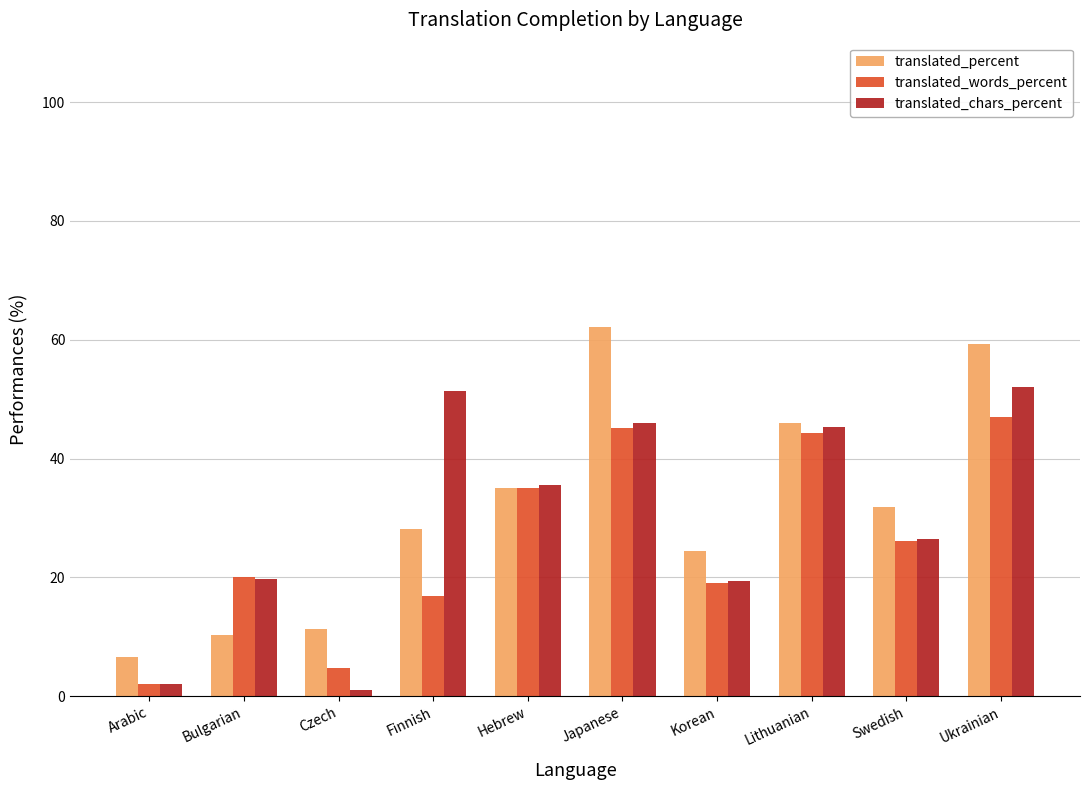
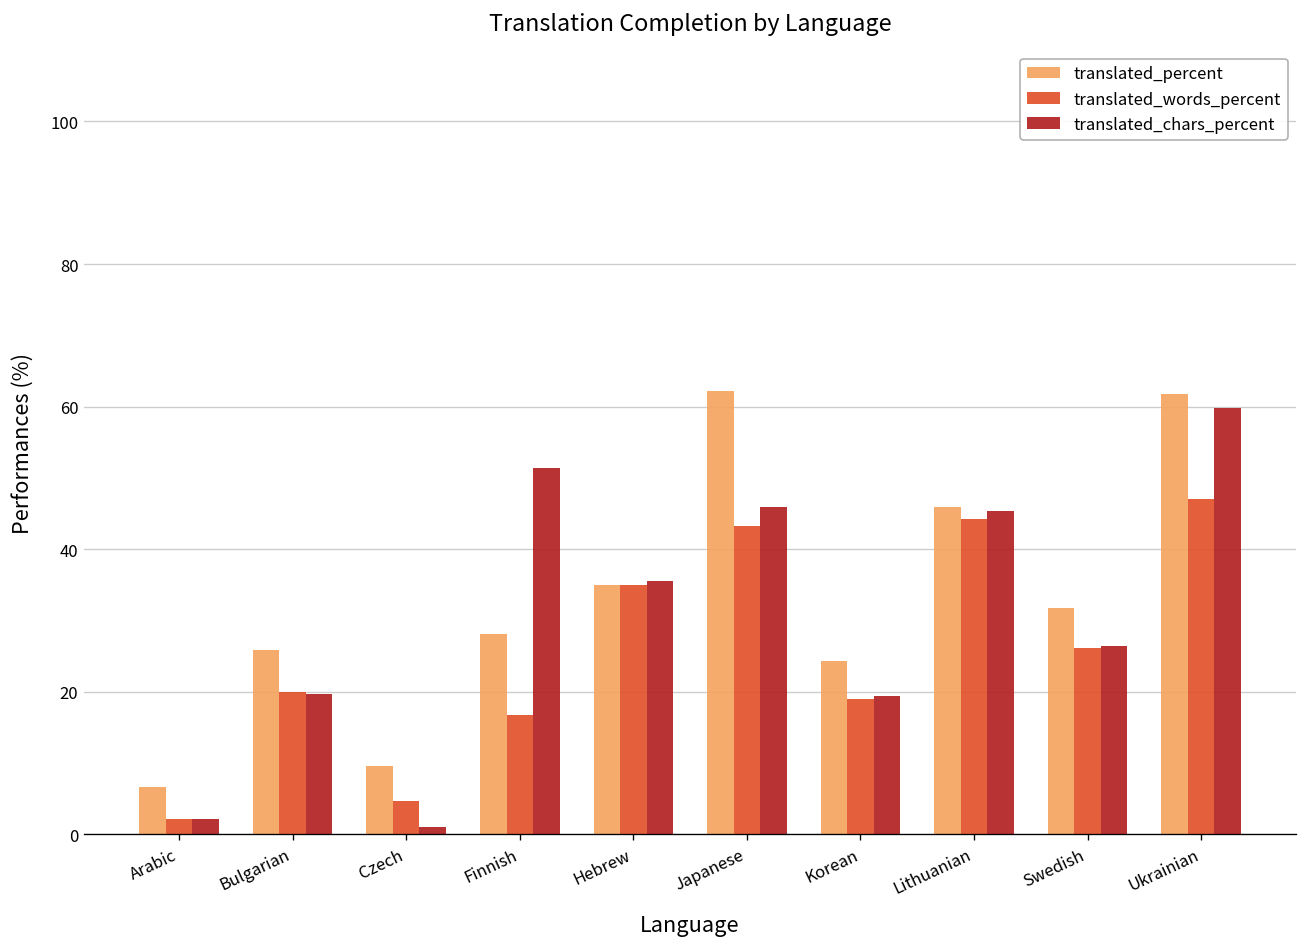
translated_percent, Bulgarian: 10 -> 26
translated_percent, Czech: 11 -> 10
translated_words_percent, Japanese: 45 -> 43
translated_percent, Ukrainian: 59 -> 62
translated_chars_percent, Ukrainian: 52 -> 60
